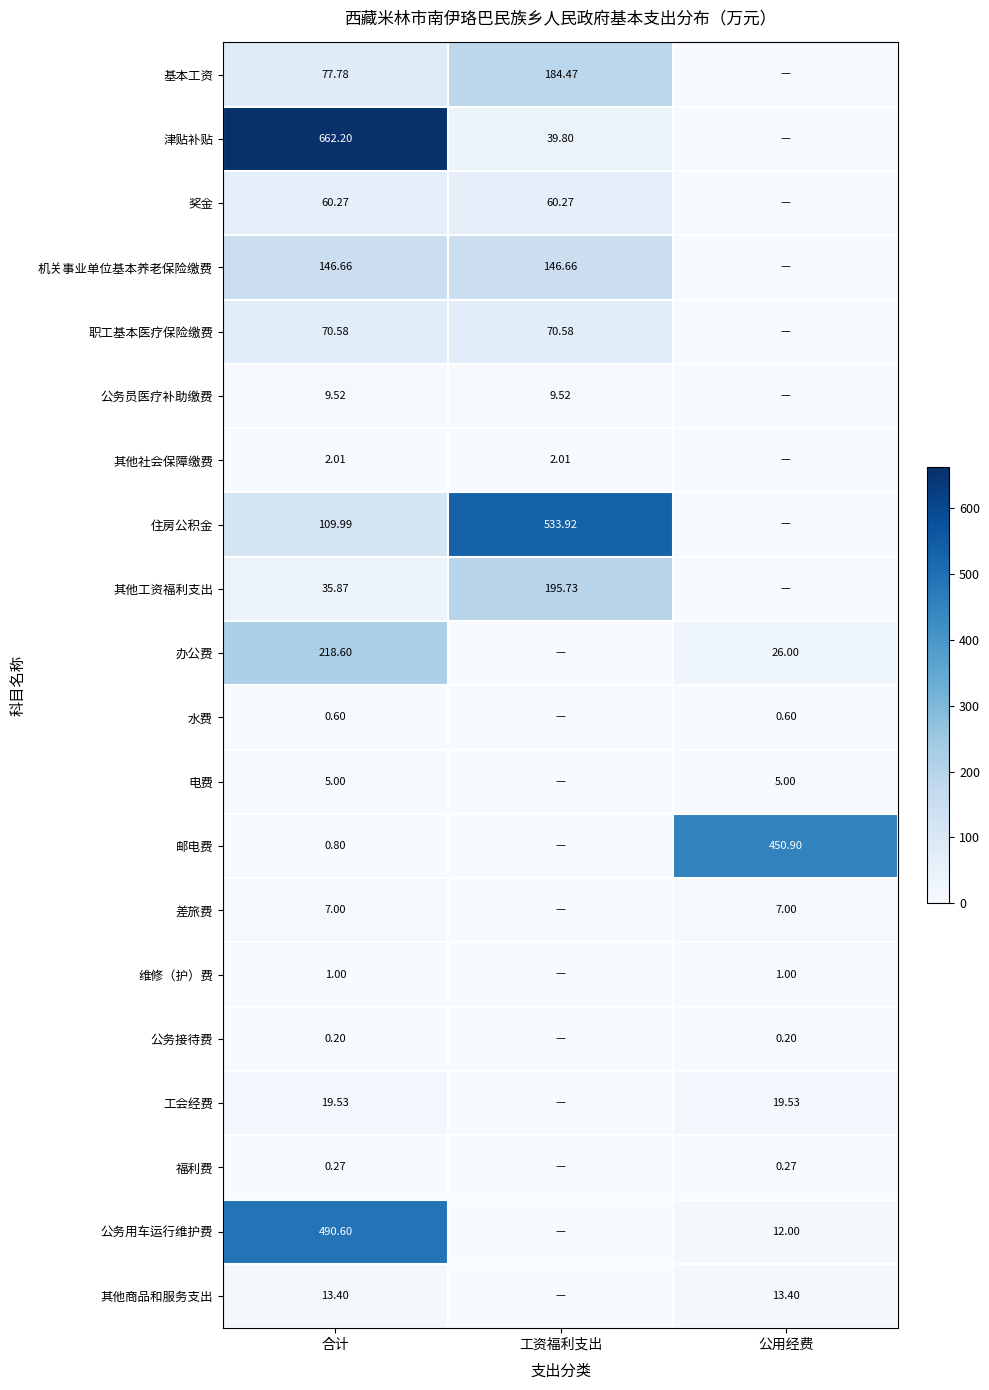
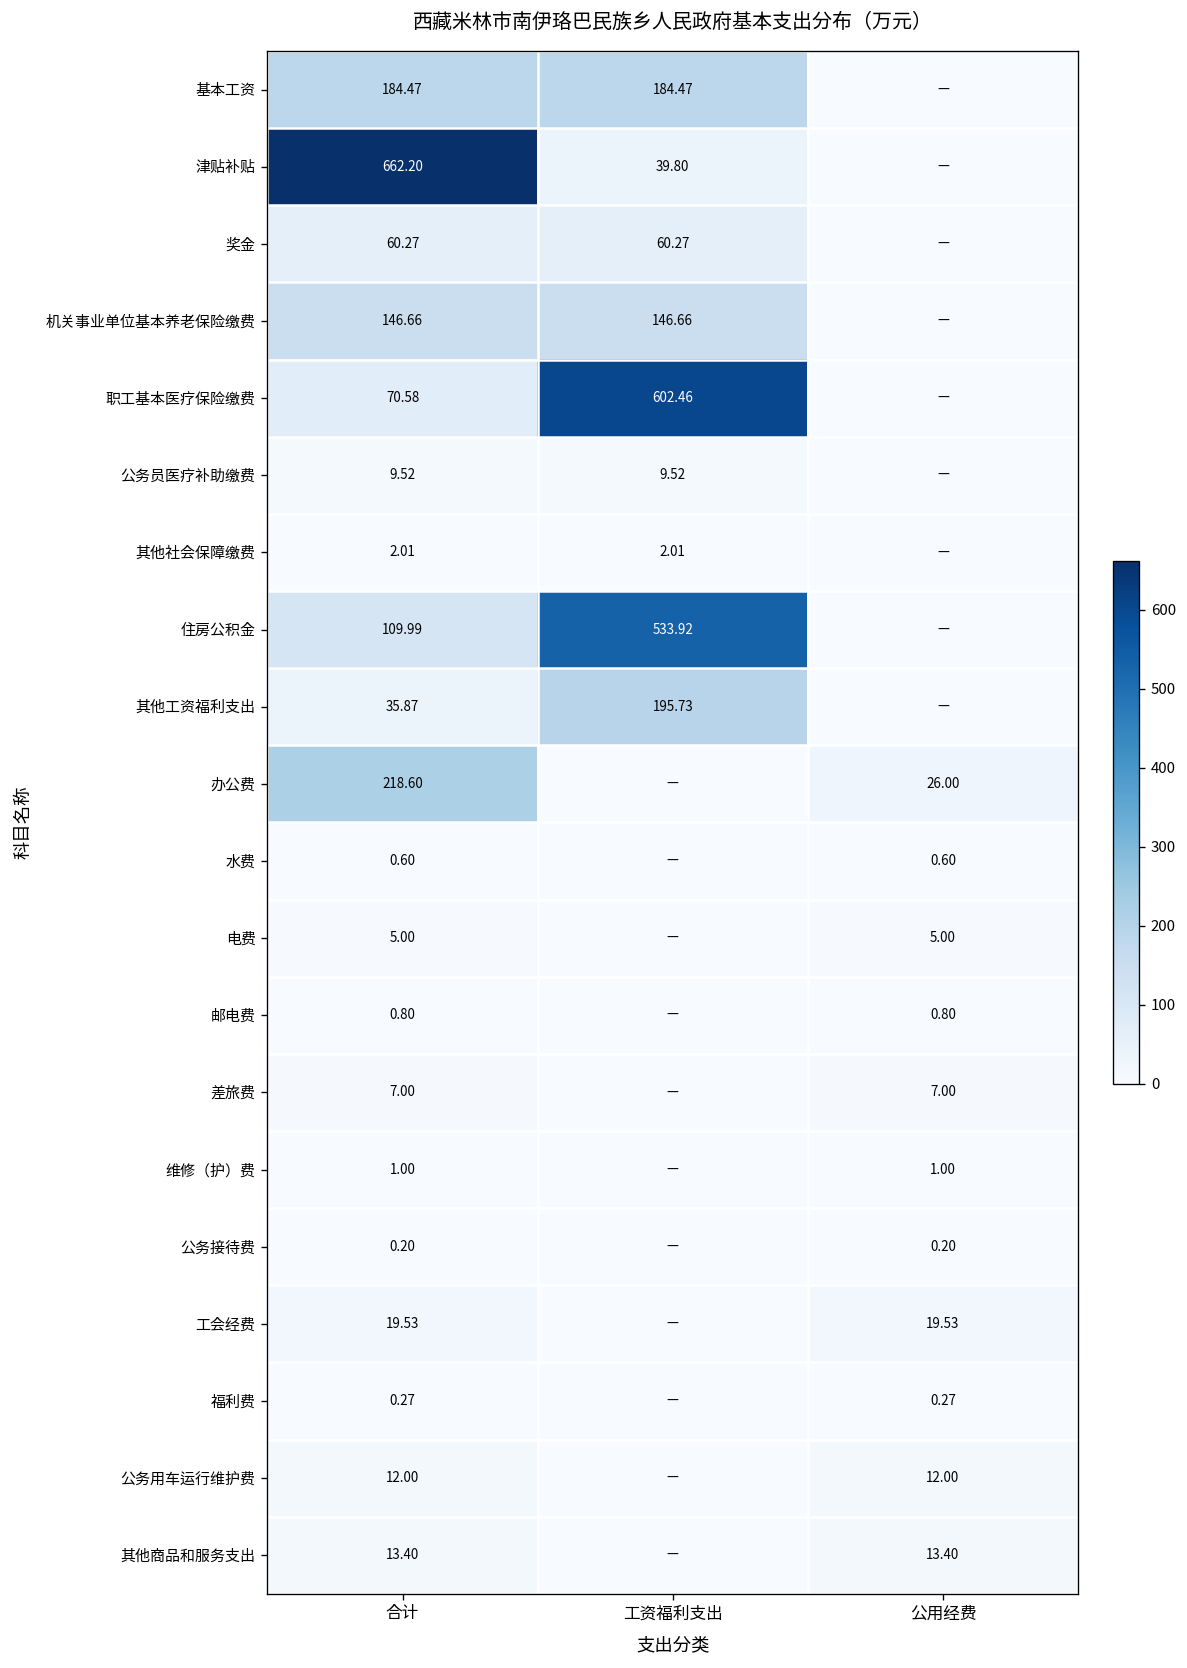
基本工资, 合计: 77.78 -> 184.47
职工基本医疗保险缴费, 工资福利支出: 70.58 -> 602.46
邮电费, 公用经费: 450.90 -> 0.80
公务用车运行维护费, 合计: 490.60 -> 12.00
